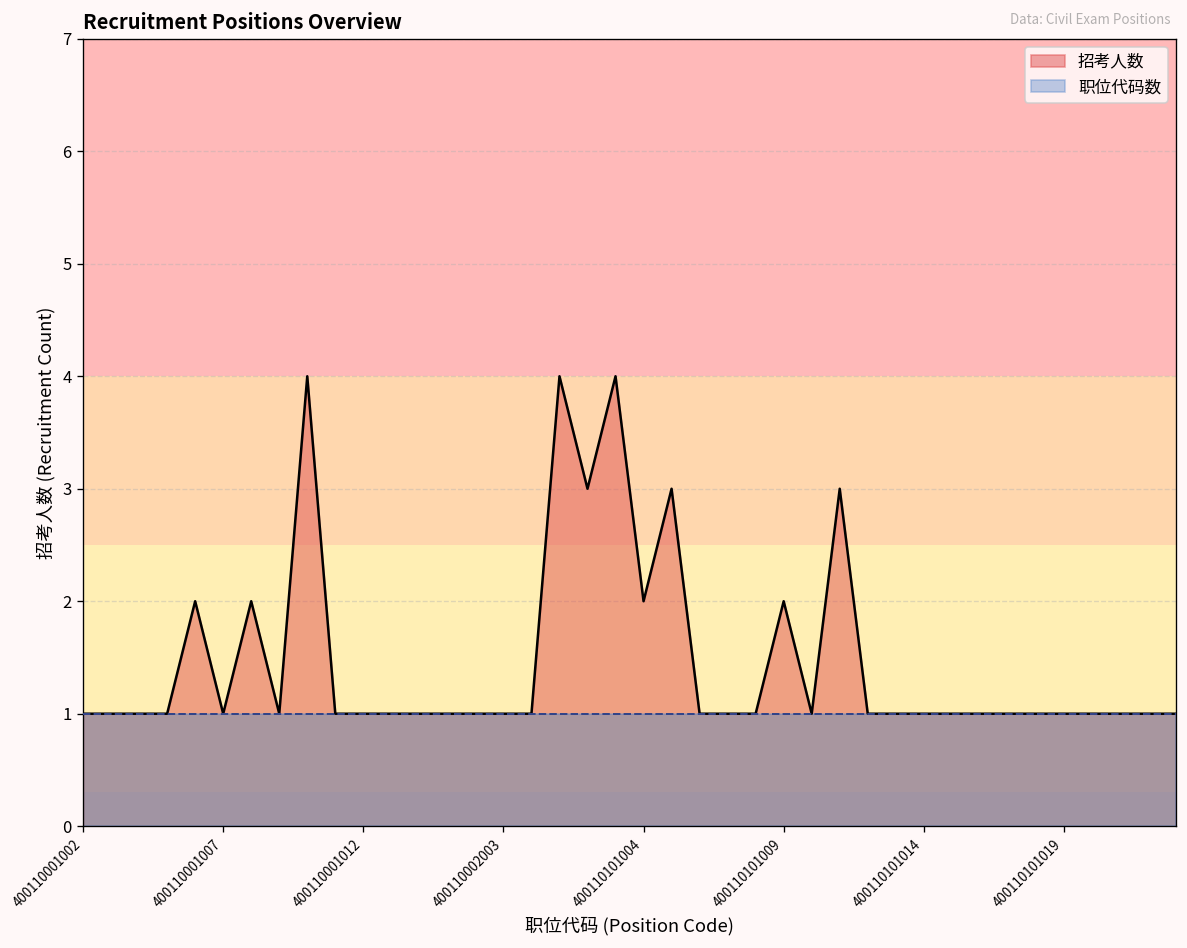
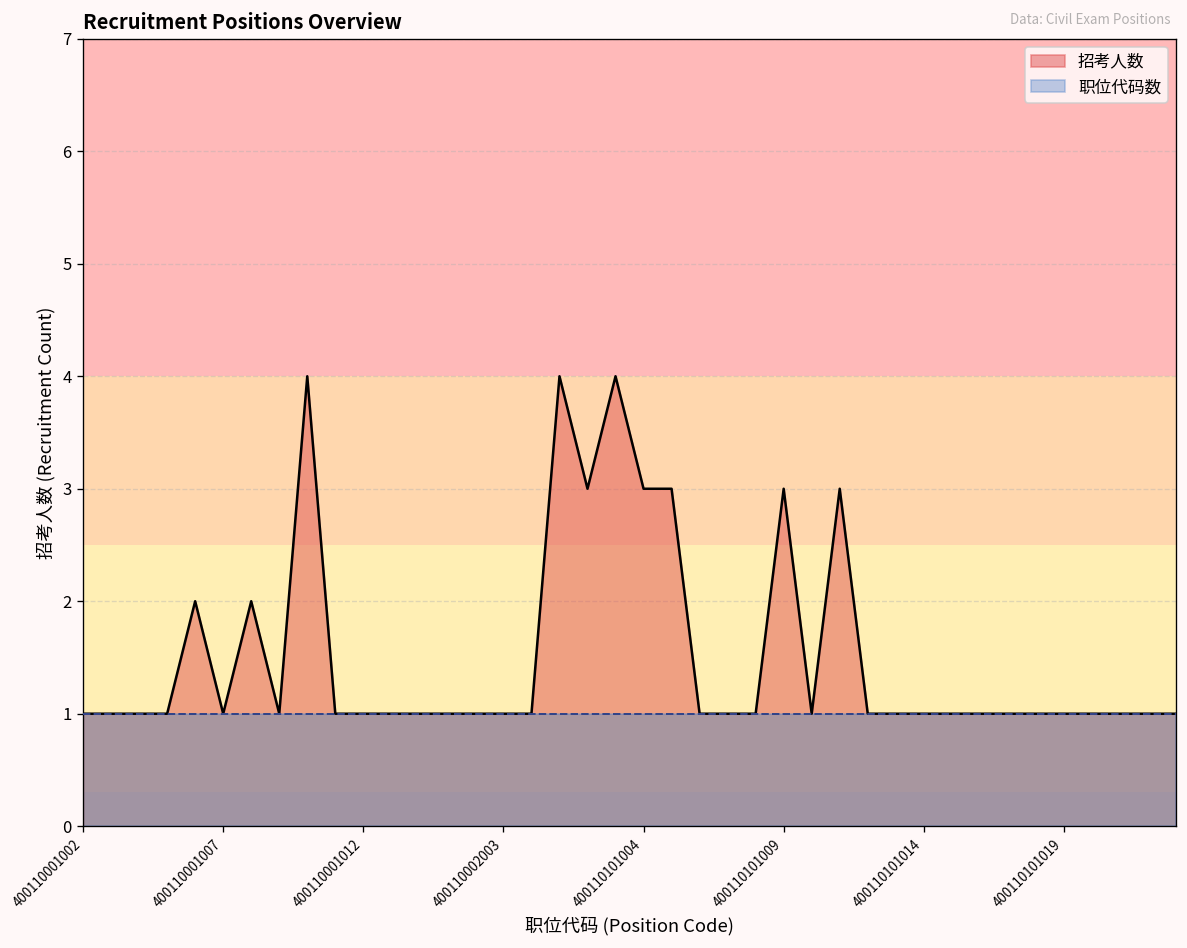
招考人数, 400110101004: 2 -> 3
招考人数, 400110101009: 2 -> 3
